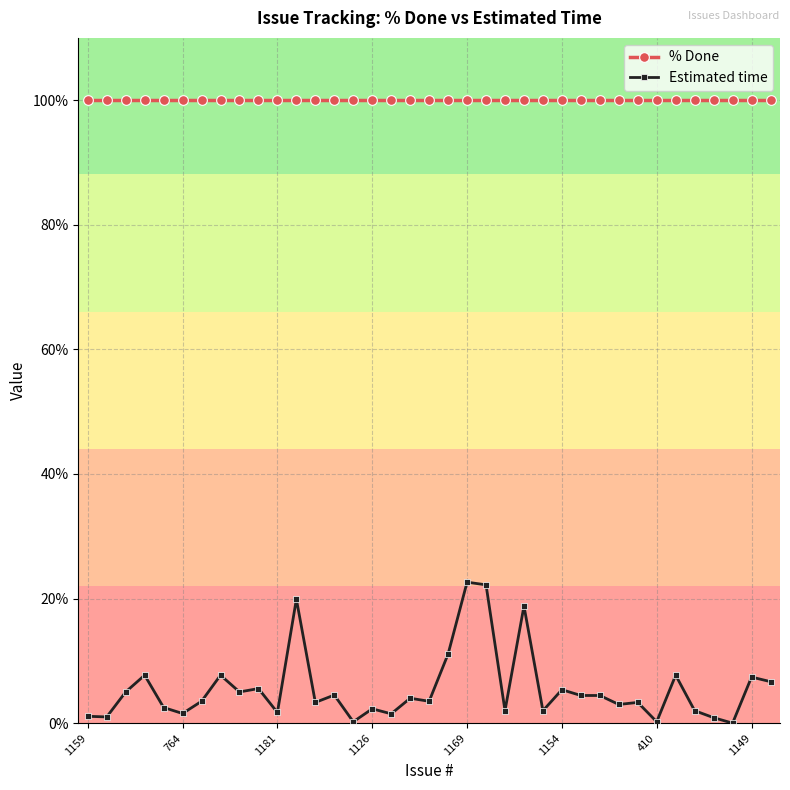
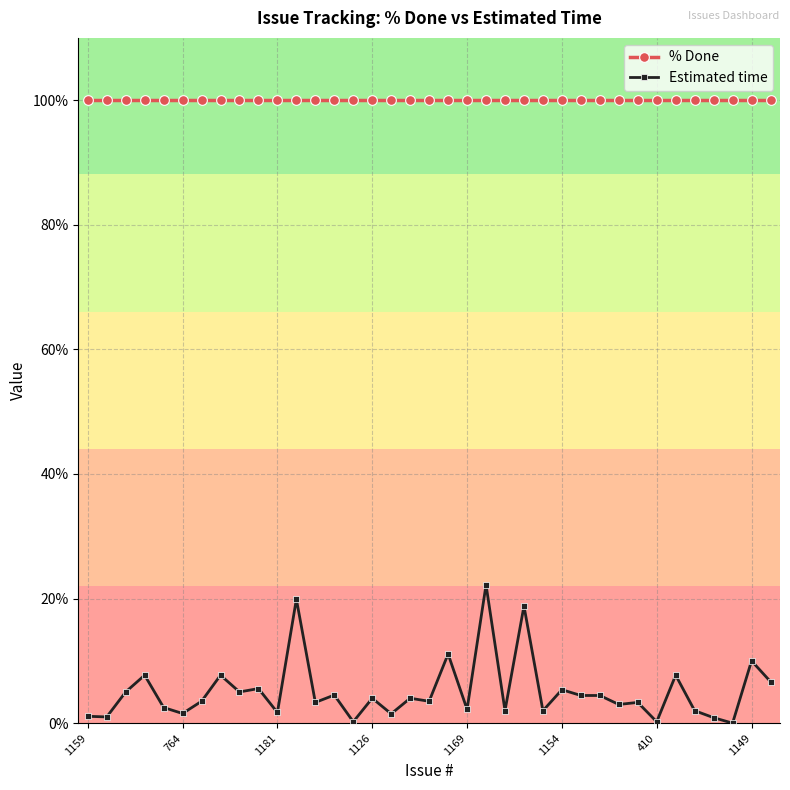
Estimated time, 1126: 2% -> 4%
Estimated time, 1169: 23% -> 2%
Estimated time, 1149: 7% -> 10%
